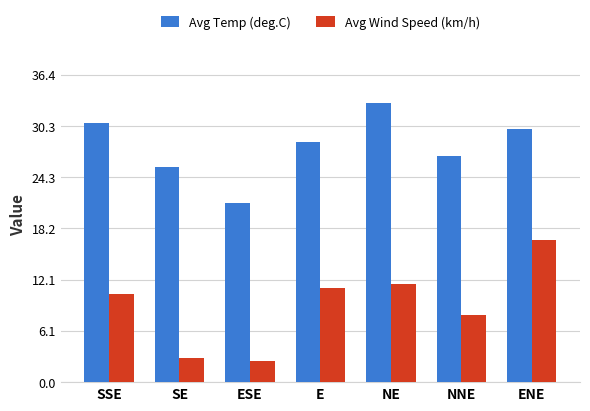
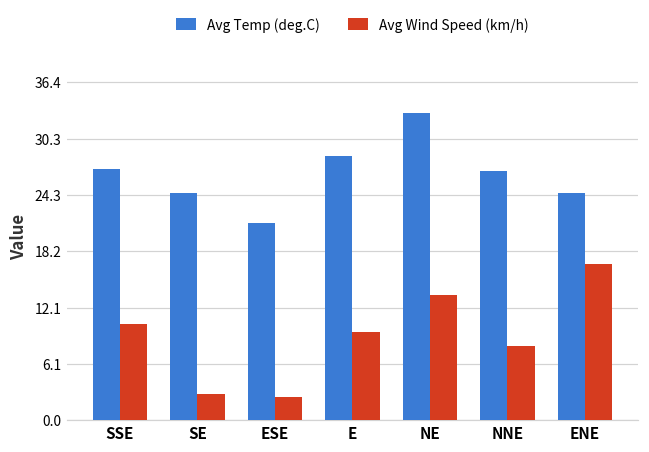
Avg Temp (deg.C), SSE: 31 -> 27
Avg Temp (deg.C), SE: 26 -> 25
Avg Wind Speed (km/h), E: 11 -> 10
Avg Wind Speed (km/h), NE: 12 -> 14
Avg Temp (deg.C), ENE: 30 -> 25
